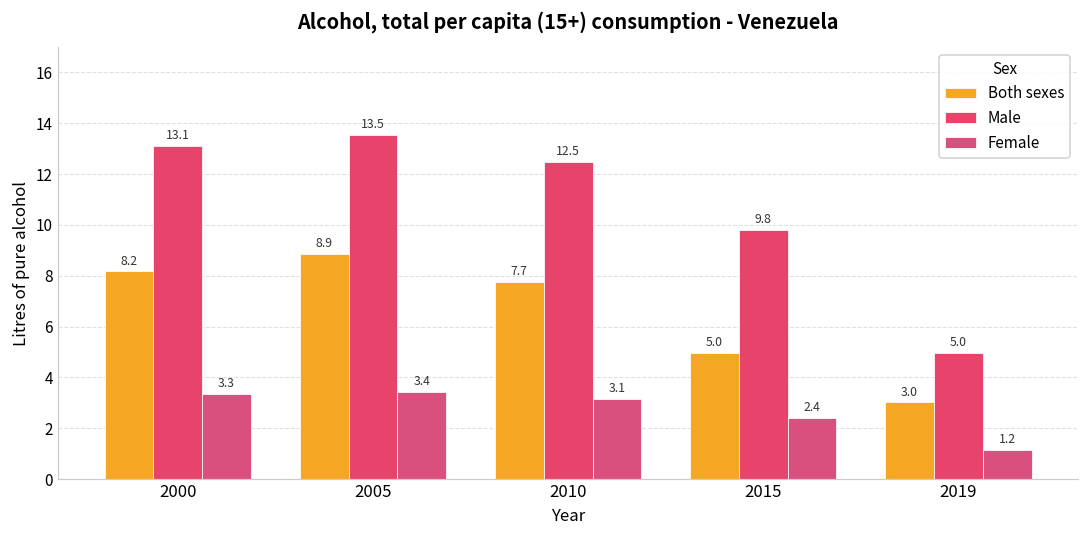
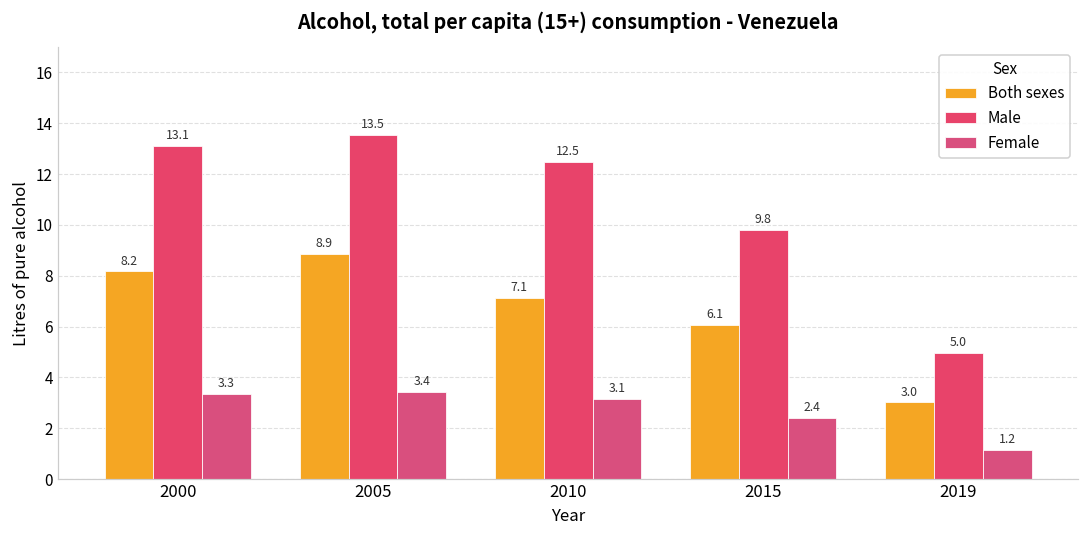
Both sexes, 2010: 7.7 -> 7.1
Both sexes, 2015: 5.0 -> 6.1
